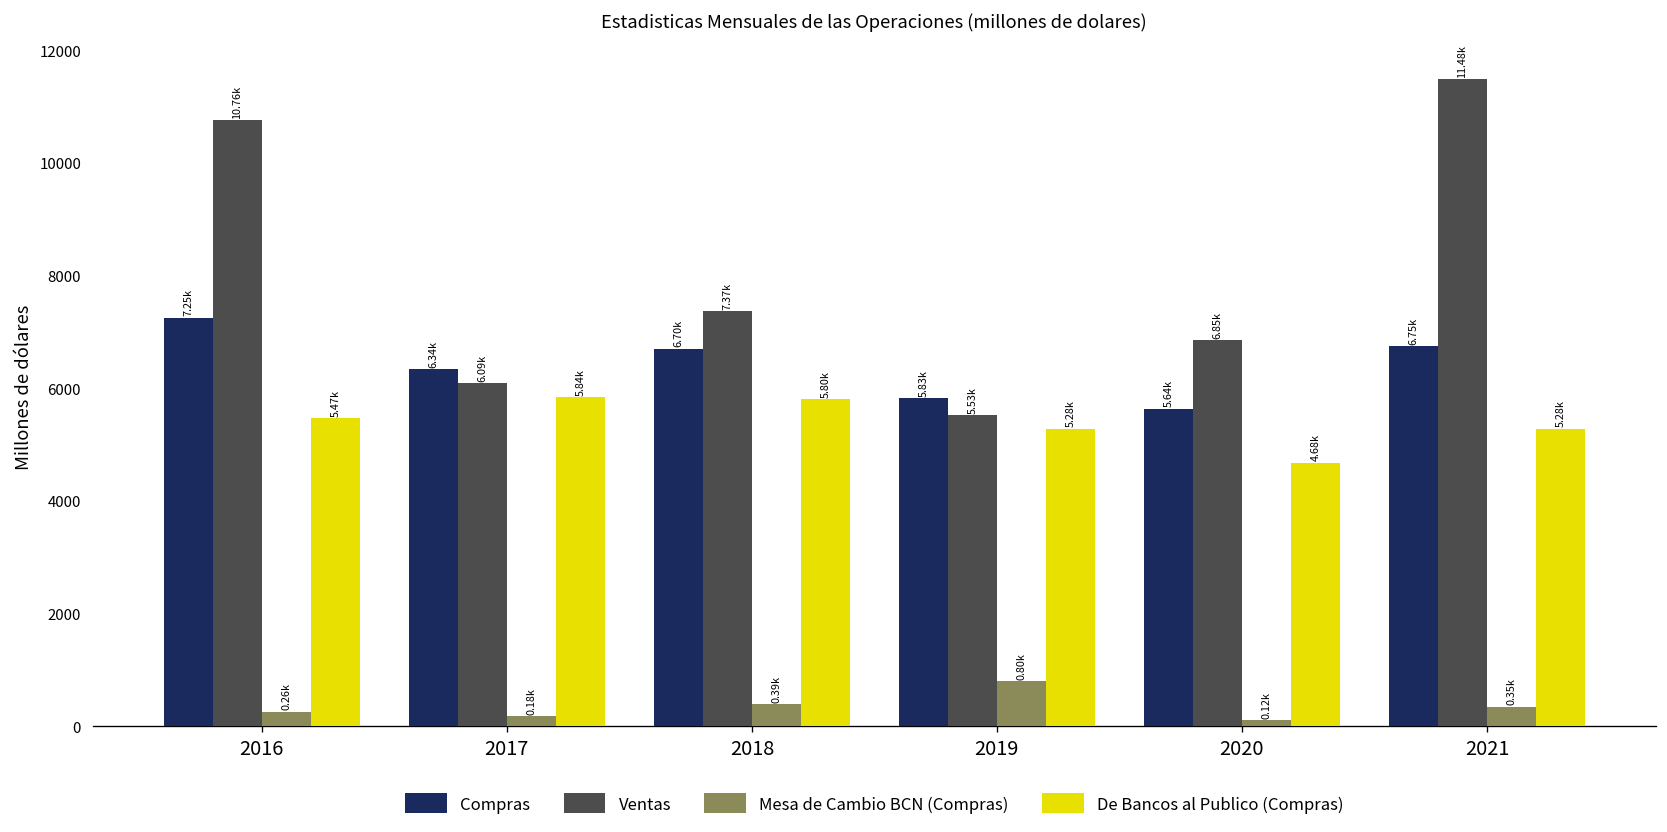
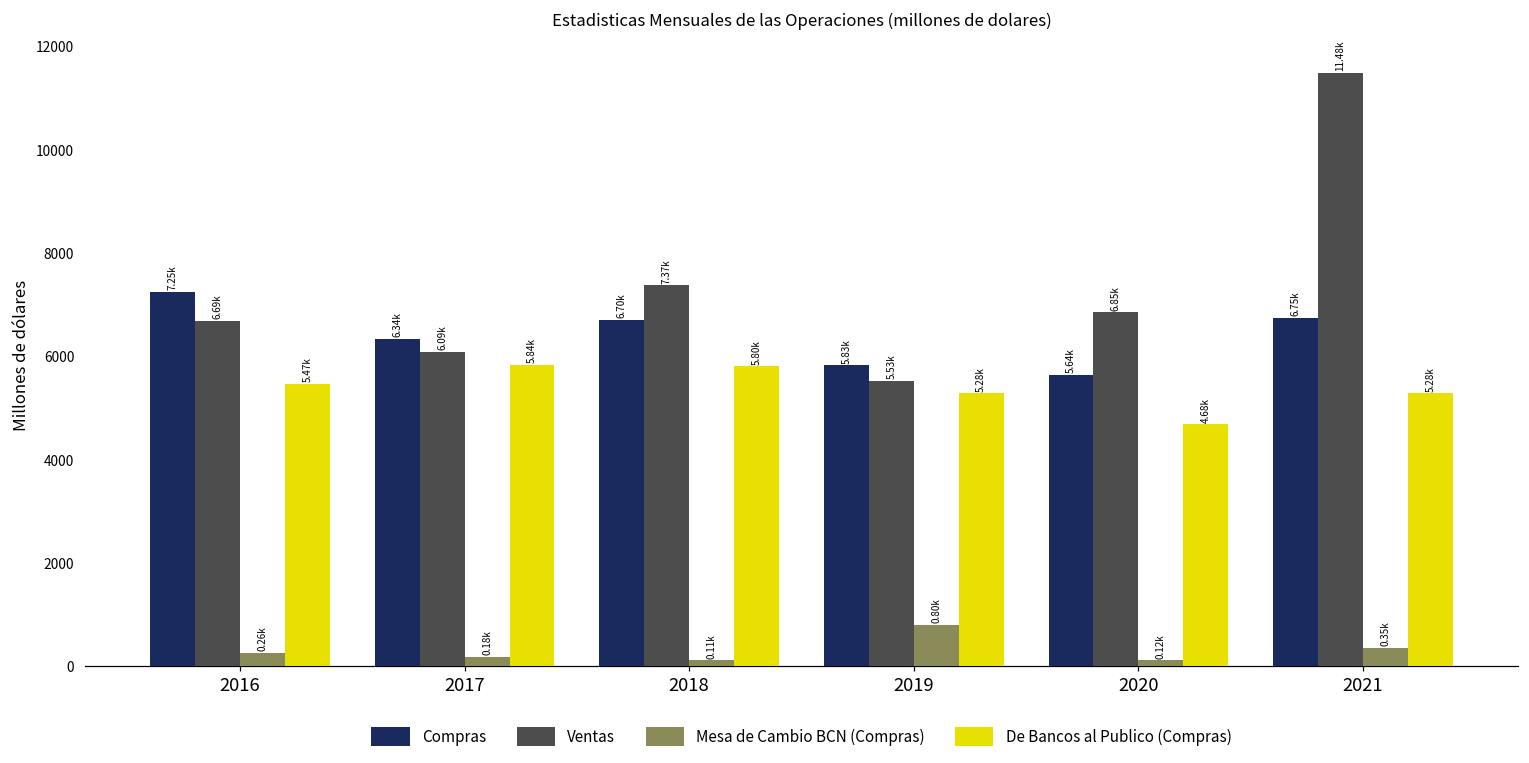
Ventas, 2016: 10.76k -> 6.69k
Mesa de Cambio BCN (Compras), 2018: 0.39k -> 0.11k
